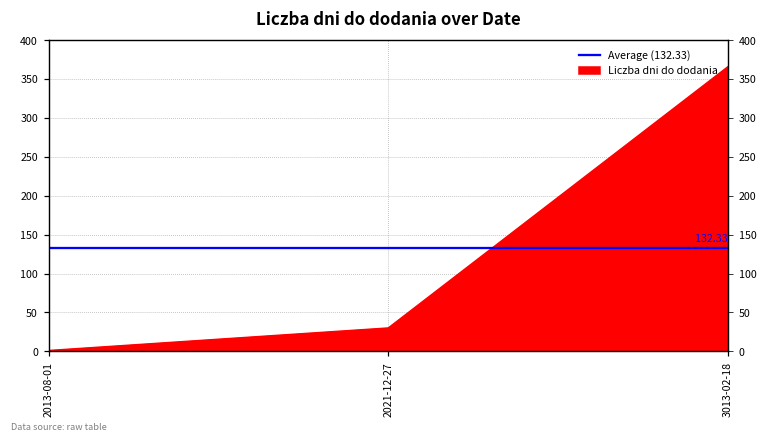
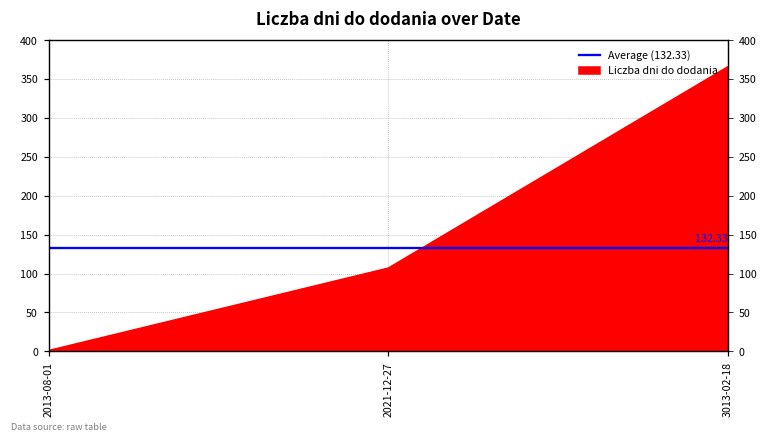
2021-12-27: 30 -> 110
